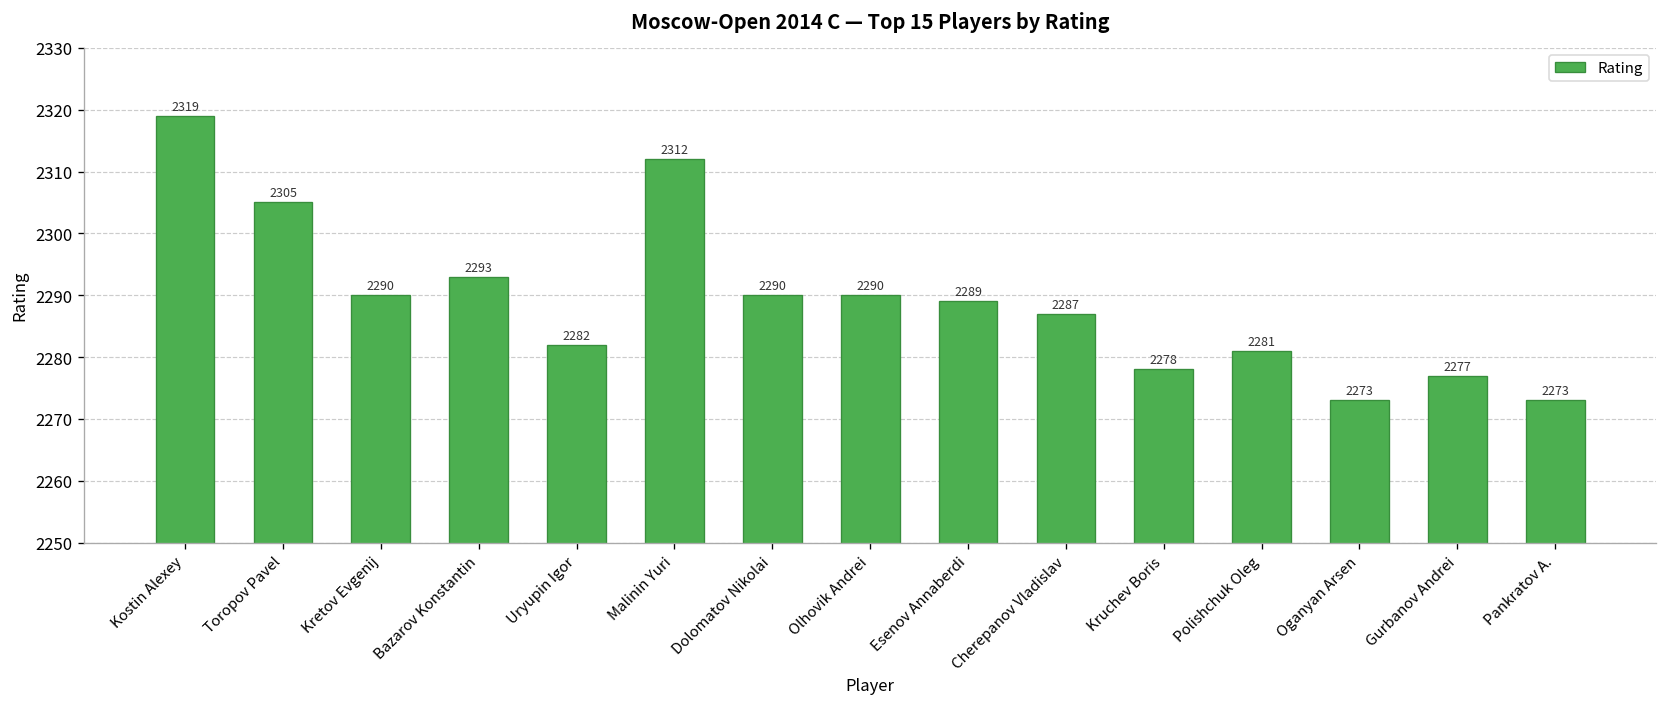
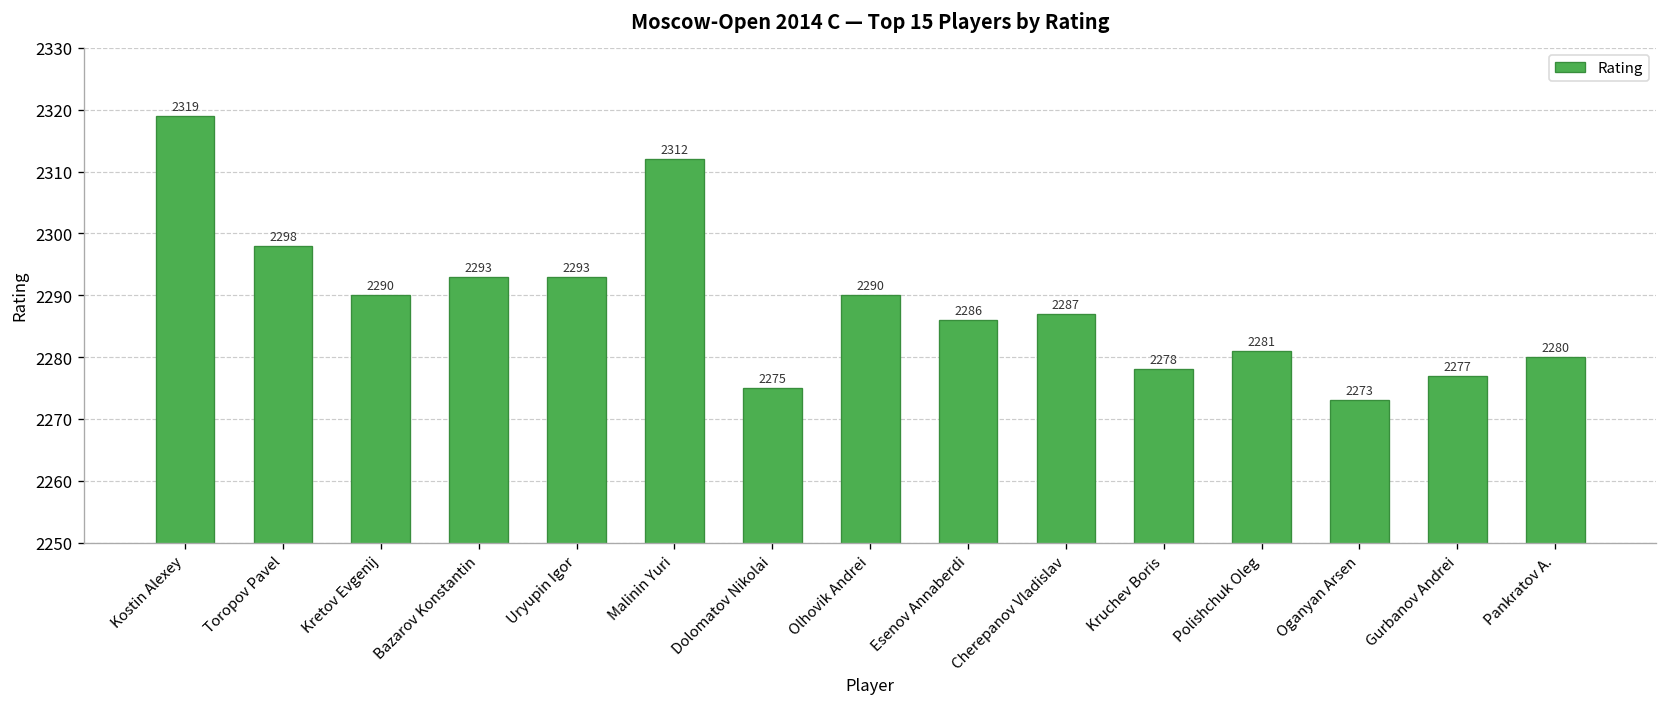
Toropov Pavel: 2305 -> 2298
Uryupin Igor: 2282 -> 2293
Dolomatov Nikolai: 2290 -> 2275
Esenov Annaberdi: 2289 -> 2286
Pankratov A.: 2273 -> 2280
